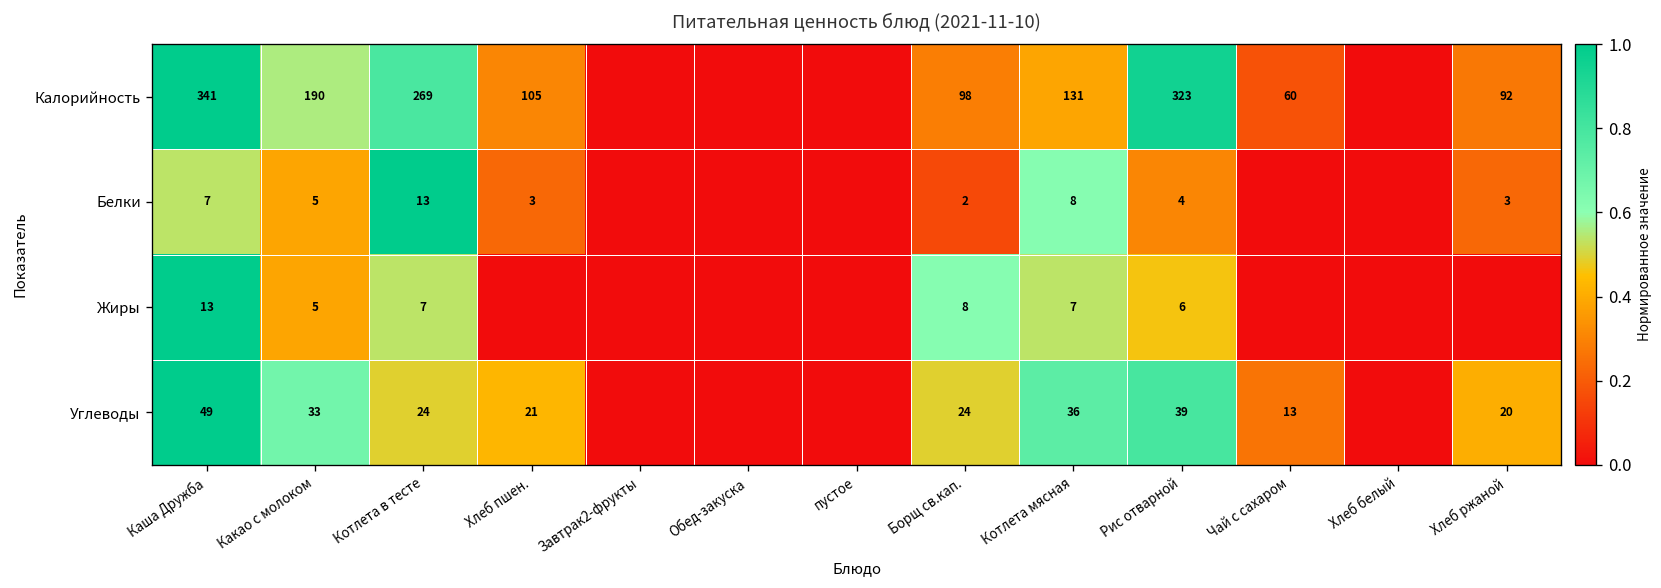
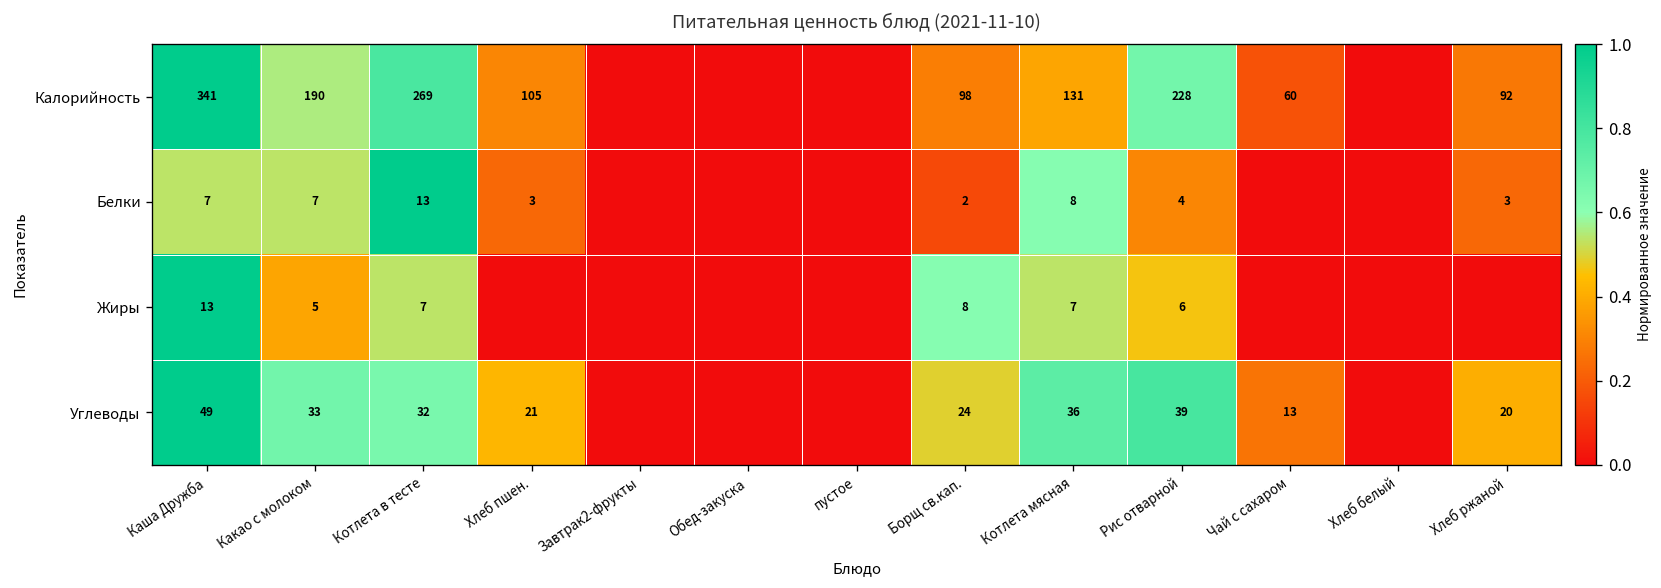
Калорийность, Рис отварной: 323 -> 228
Белки, Какао с молоком: 5 -> 7
Углеводы, Котлета в тесте: 24 -> 32
